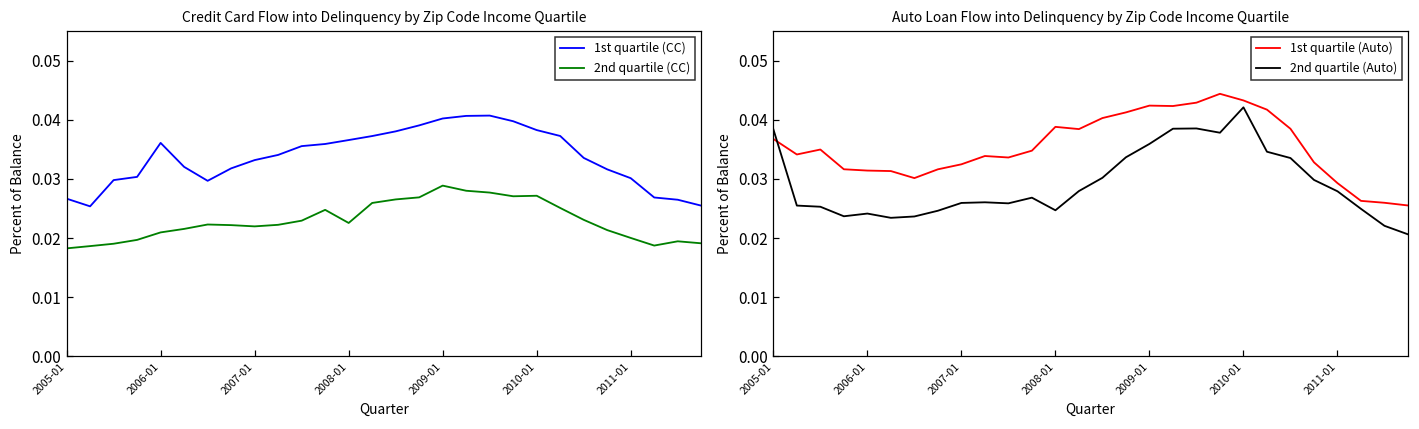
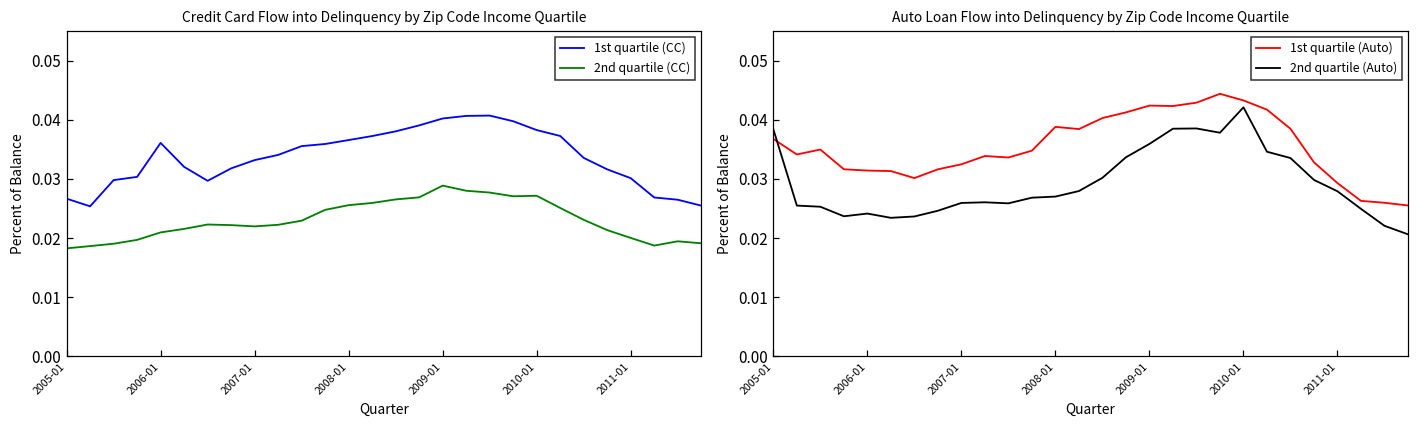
Credit Card Flow into Delinquency by Zip Code Income Quartile, 2nd quartile (CC), 2008-01: 0.023 -> 0.026
Auto Loan Flow into Delinquency by Zip Code Income Quartile, 2nd quartile (Auto), 2008-01: 0.025 -> 0.027
